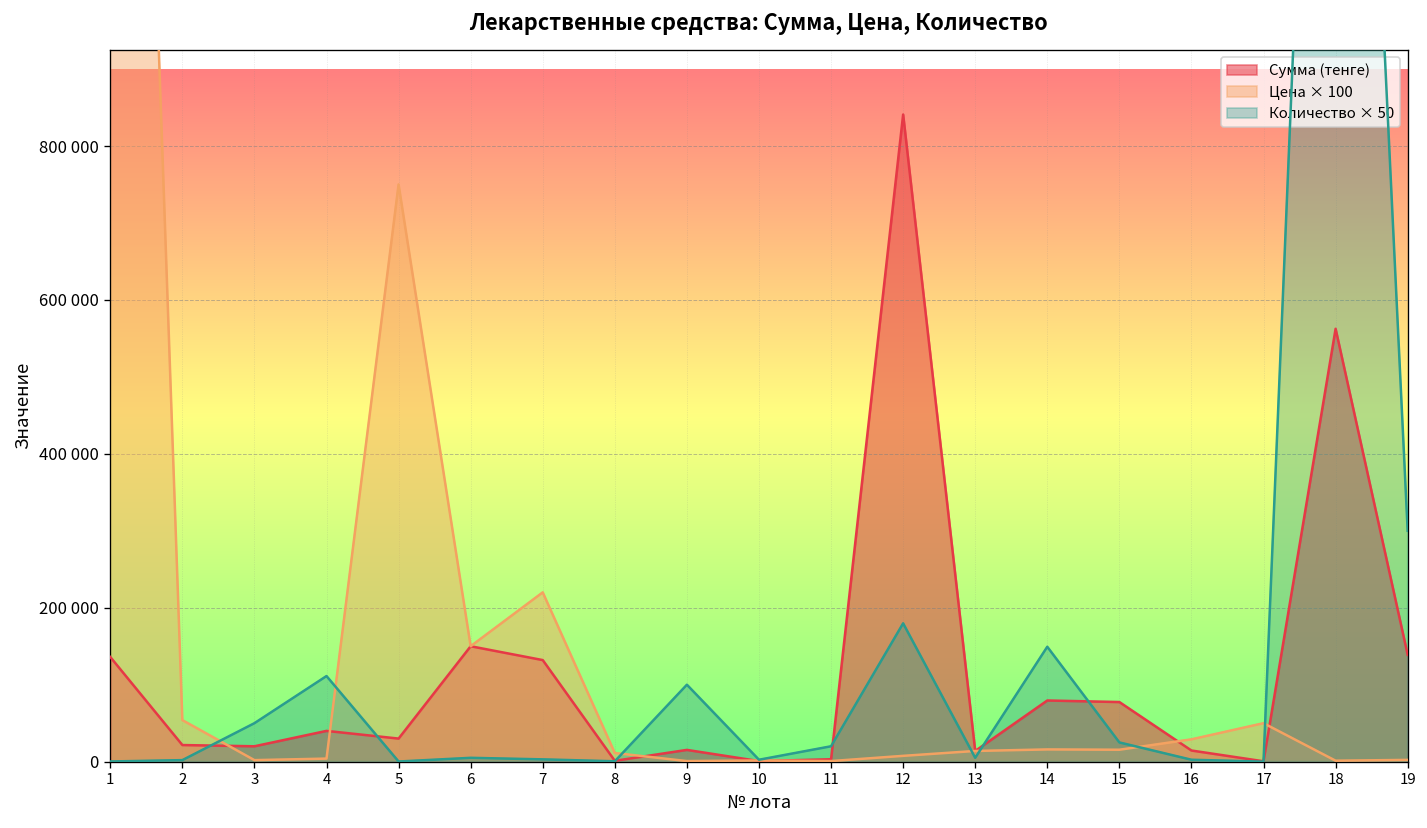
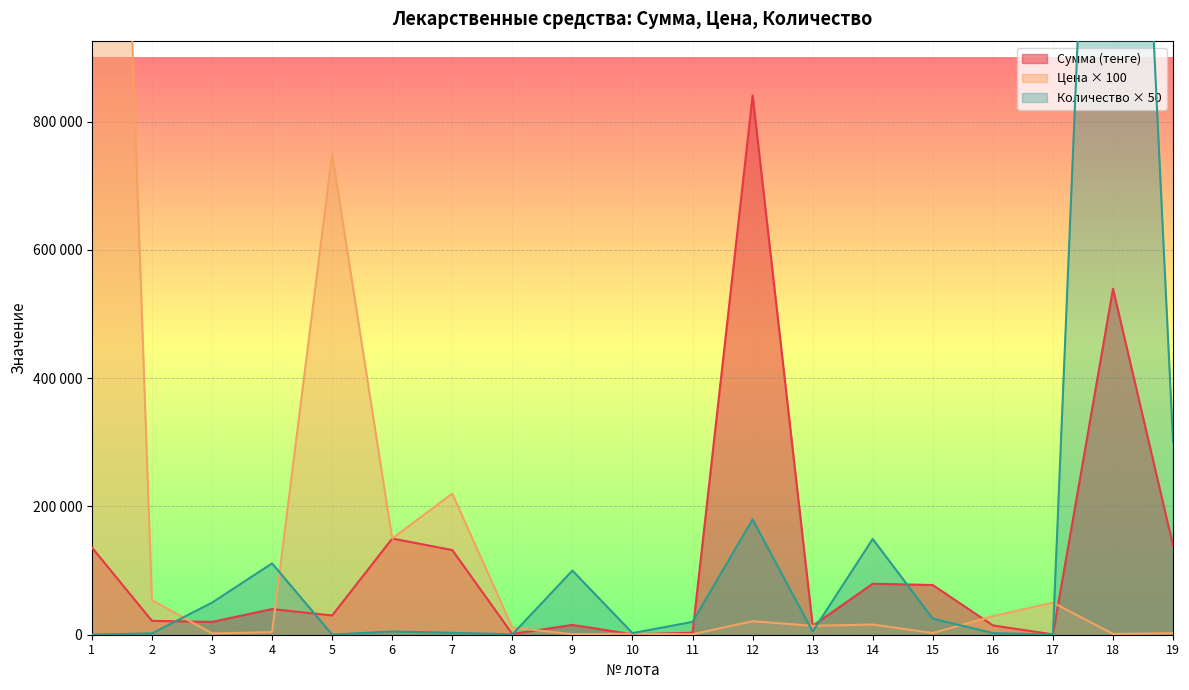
Цена × 100, 12: 10000 -> 20000
Цена × 100, 15: 20000 -> 0
Сумма (тенге), 18: 560000 -> 540000
